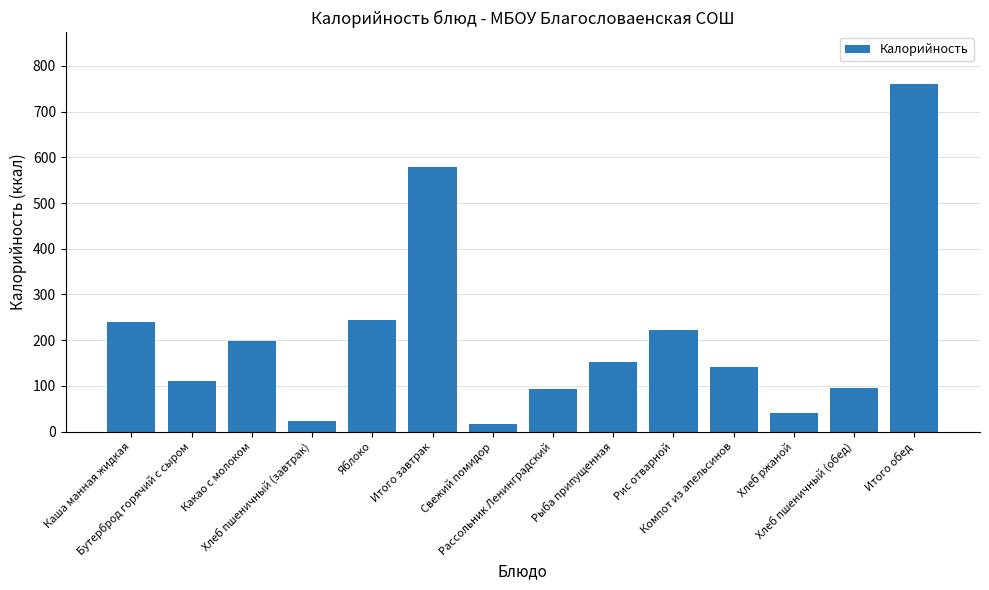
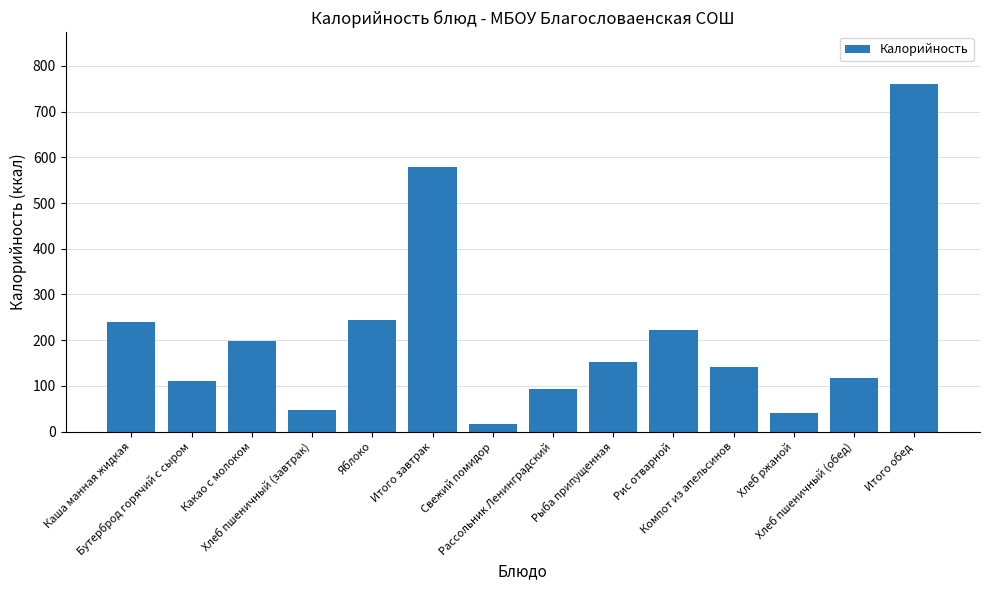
Хлеб пшеничный (завтрак): 20 -> 50
Хлеб пшеничный (обед): 90 -> 120
